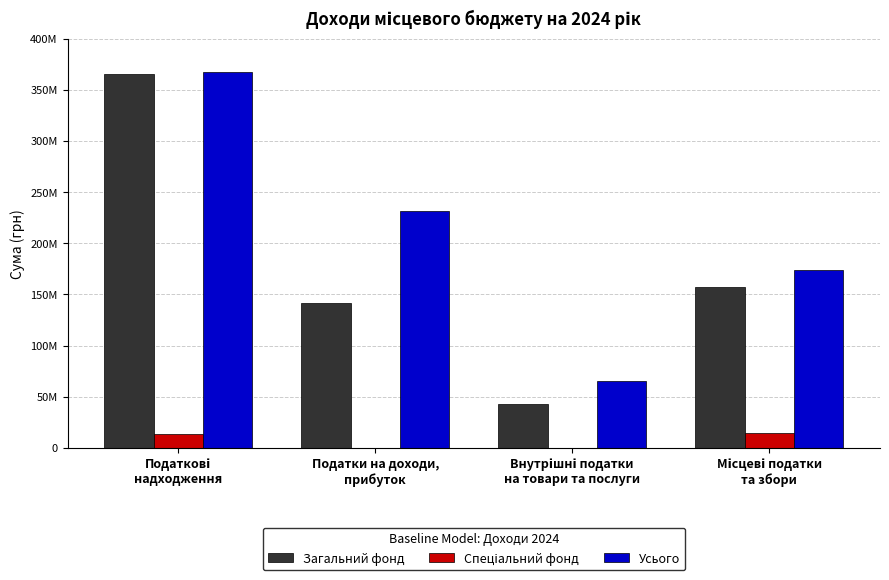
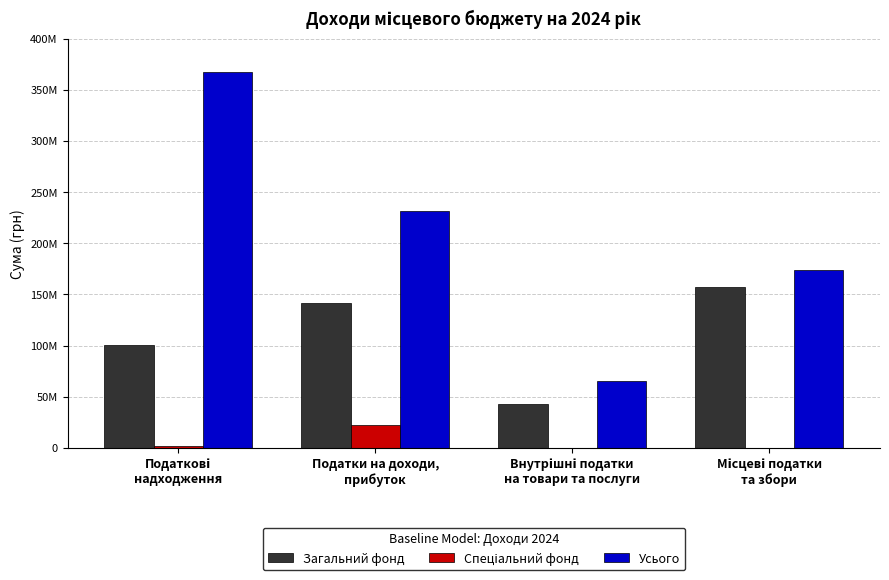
Загальний фонд, Податкові надходження: 366000000 -> 100000000
Спеціальний фонд, Податкові надходження: 13000000 -> 1000000
Спеціальний фонд, Податки на доходи, прибуток: 0 -> 22000000
Спеціальний фонд, Місцеві податки та збори: 14000000 -> 0
